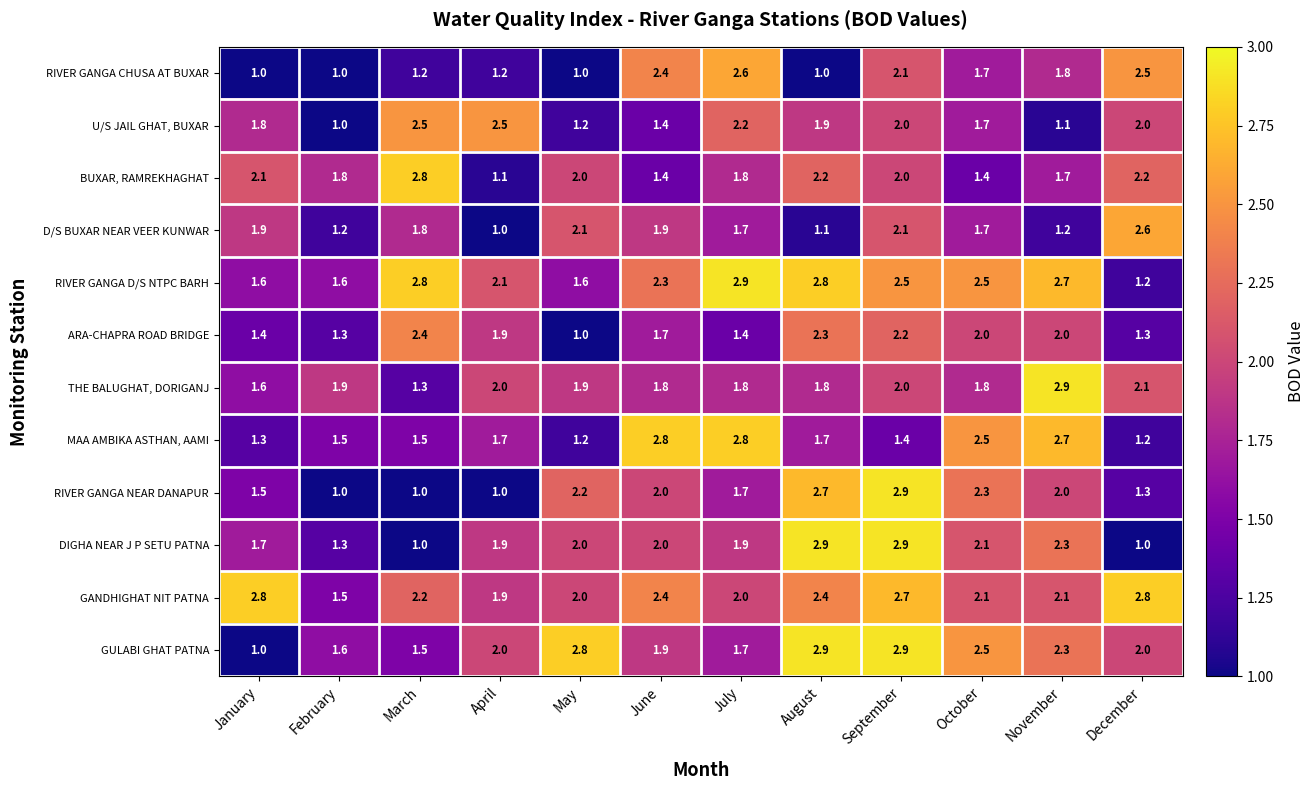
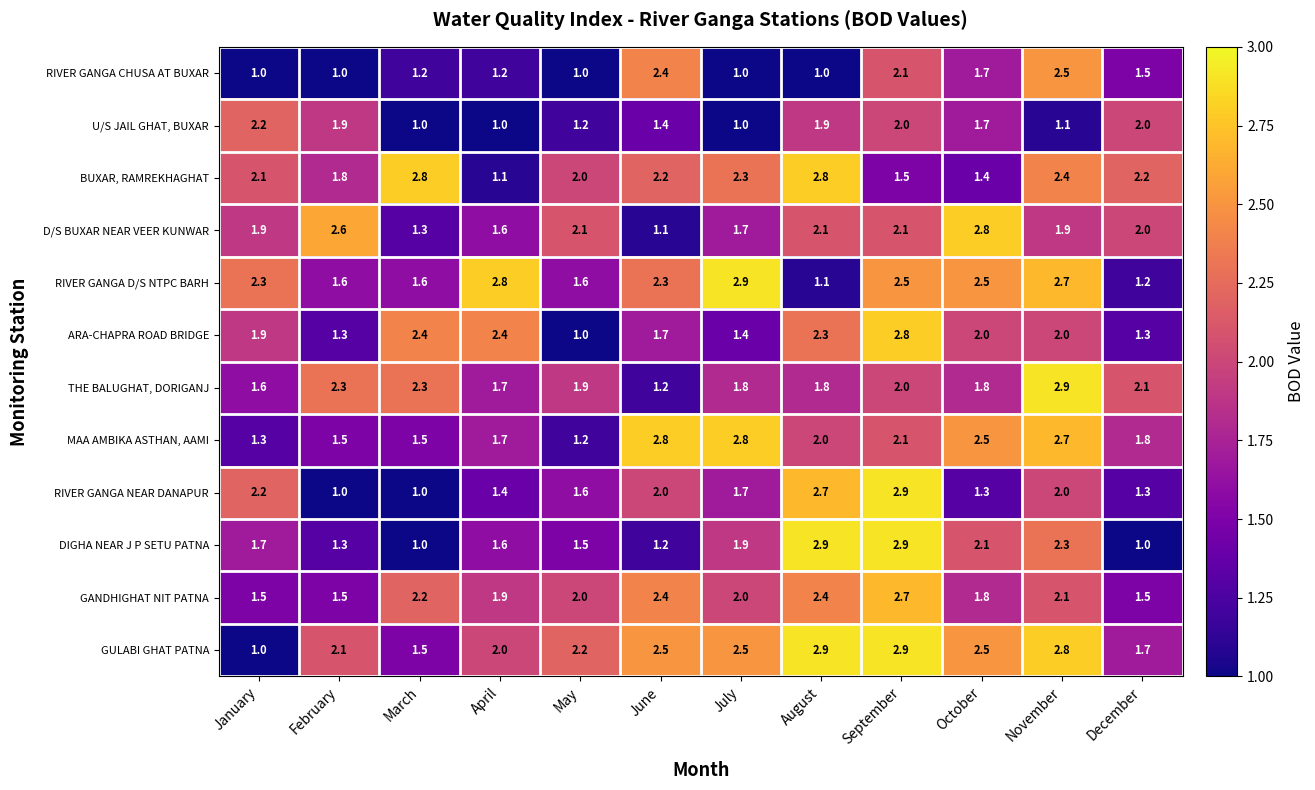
RIVER GANGA CHUSA AT BUXAR, July: 2.6 -> 1.0
RIVER GANGA CHUSA AT BUXAR, November: 1.8 -> 2.5
RIVER GANGA CHUSA AT BUXAR, December: 2.5 -> 1.5
U/S JAIL GHAT, BUXAR, January: 1.8 -> 2.2
U/S JAIL GHAT, BUXAR, February: 1.0 -> 1.9
U/S JAIL GHAT, BUXAR, March: 2.5 -> 1.0
U/S JAIL GHAT, BUXAR, April: 2.5 -> 1.0
U/S JAIL GHAT, BUXAR, July: 2.2 -> 1.0
BUXAR, RAMREKHAGHAT, June: 1.4 -> 2.2
BUXAR, RAMREKHAGHAT, July: 1.8 -> 2.3
BUXAR, RAMREKHAGHAT, August: 2.2 -> 2.8
BUXAR, RAMREKHAGHAT, September: 2.0 -> 1.5
BUXAR, RAMREKHAGHAT, November: 1.7 -> 2.4
D/S BUXAR NEAR VEER KUNWAR, February: 1.2 -> 2.6
D/S BUXAR NEAR VEER KUNWAR, March: 1.8 -> 1.3
D/S BUXAR NEAR VEER KUNWAR, April: 1.0 -> 1.6
D/S BUXAR NEAR VEER KUNWAR, June: 1.9 -> 1.1
D/S BUXAR NEAR VEER KUNWAR, August: 1.1 -> 2.1
D/S BUXAR NEAR VEER KUNWAR, October: 1.7 -> 2.8
D/S BUXAR NEAR VEER KUNWAR, November: 1.2 -> 1.9
D/S BUXAR NEAR VEER KUNWAR, December: 2.6 -> 2.0
RIVER GANGA D/S NTPC BARH, January: 1.6 -> 2.3
RIVER GANGA D/S NTPC BARH, March: 2.8 -> 1.6
RIVER GANGA D/S NTPC BARH, April: 2.1 -> 2.8
RIVER GANGA D/S NTPC BARH, August: 2.8 -> 1.1
ARA-CHAPRA ROAD BRIDGE, January: 1.4 -> 1.9
ARA-CHAPRA ROAD BRIDGE, April: 1.9 -> 2.4
ARA-CHAPRA ROAD BRIDGE, September: 2.2 -> 2.8
THE BALUGHAT, DORIGANJ, February: 1.9 -> 2.3
THE BALUGHAT, DORIGANJ, March: 1.3 -> 2.3
THE BALUGHAT, DORIGANJ, April: 2.0 -> 1.7
THE BALUGHAT, DORIGANJ, June: 1.8 -> 1.2
MAA AMBIKA ASTHAN, AAMI, August: 1.7 -> 2.0
MAA AMBIKA ASTHAN, AAMI, September: 1.4 -> 2.1
MAA AMBIKA ASTHAN, AAMI, December: 1.2 -> 1.8
RIVER GANGA NEAR DANAPUR, January: 1.5 -> 2.2
RIVER GANGA NEAR DANAPUR, April: 1.0 -> 1.4
RIVER GANGA NEAR DANAPUR, May: 2.2 -> 1.6
RIVER GANGA NEAR DANAPUR, October: 2.3 -> 1.3
DIGHA NEAR J P SETU PATNA, April: 1.9 -> 1.6
DIGHA NEAR J P SETU PATNA, May: 2.0 -> 1.5
DIGHA NEAR J P SETU PATNA, June: 2.0 -> 1.2
GANDHIGHAT NIT PATNA, January: 2.8 -> 1.5
GANDHIGHAT NIT PATNA, October: 2.1 -> 1.8
GANDHIGHAT NIT PATNA, December: 2.8 -> 1.5
GULABI GHAT PATNA, February: 1.6 -> 2.1
GULABI GHAT PATNA, May: 2.8 -> 2.2
GULABI GHAT PATNA, June: 1.9 -> 2.5
GULABI GHAT PATNA, July: 1.7 -> 2.5
GULABI GHAT PATNA, November: 2.3 -> 2.8
GULABI GHAT PATNA, December: 2.0 -> 1.7
